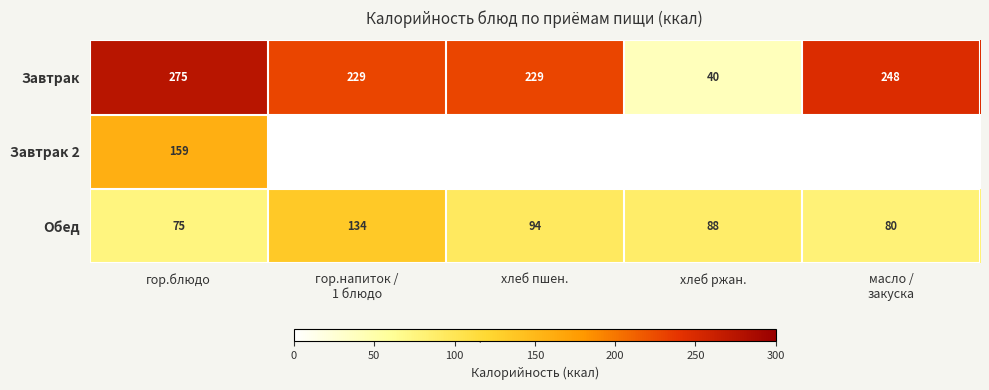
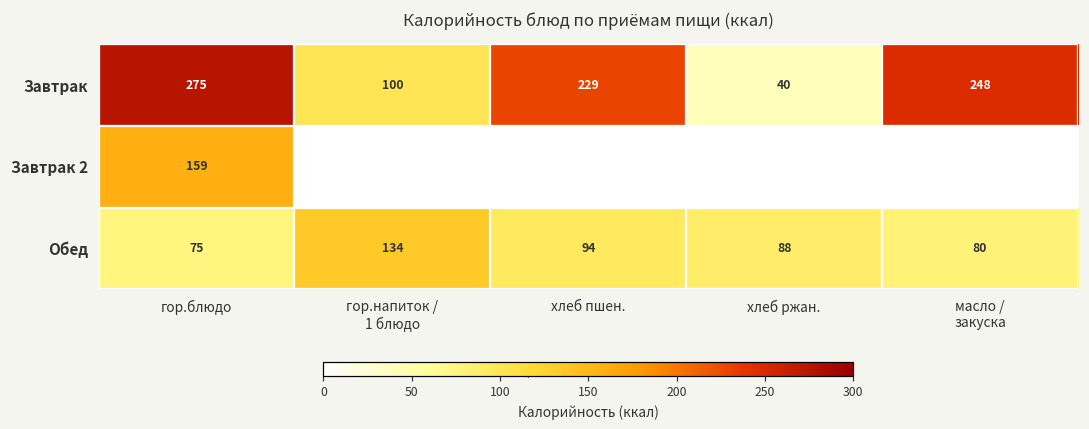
Завтрак, гор.напиток / 1 блюдо: 229 -> 100
